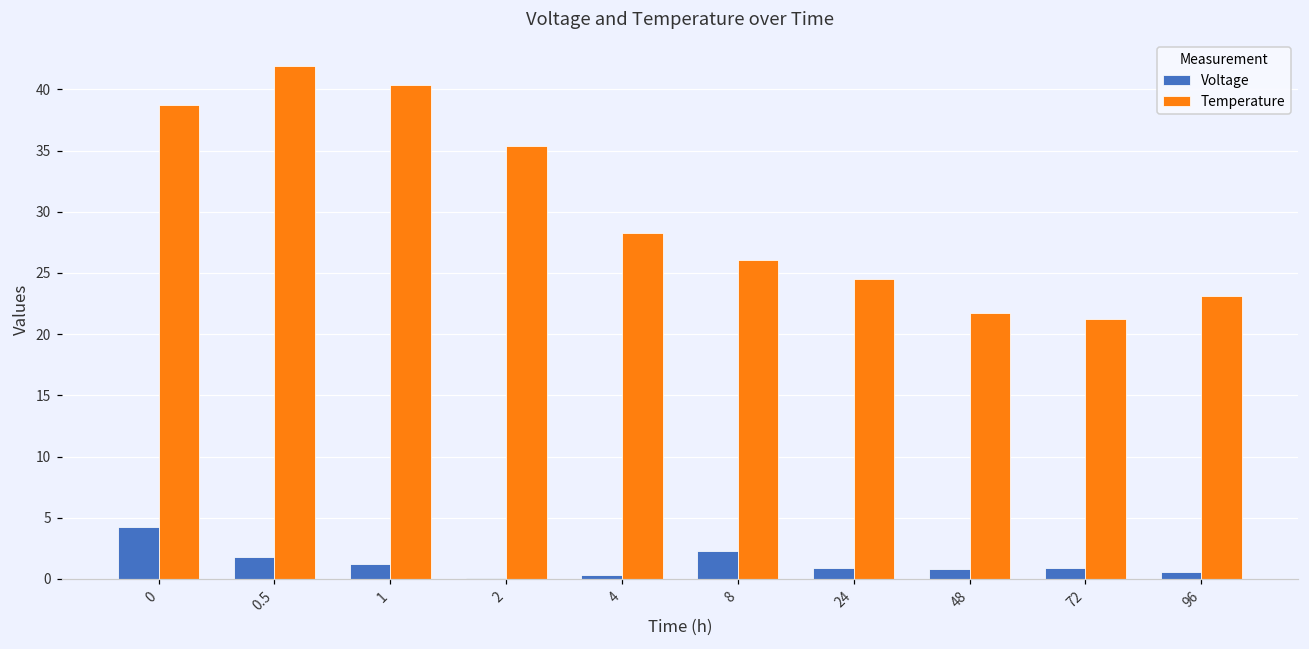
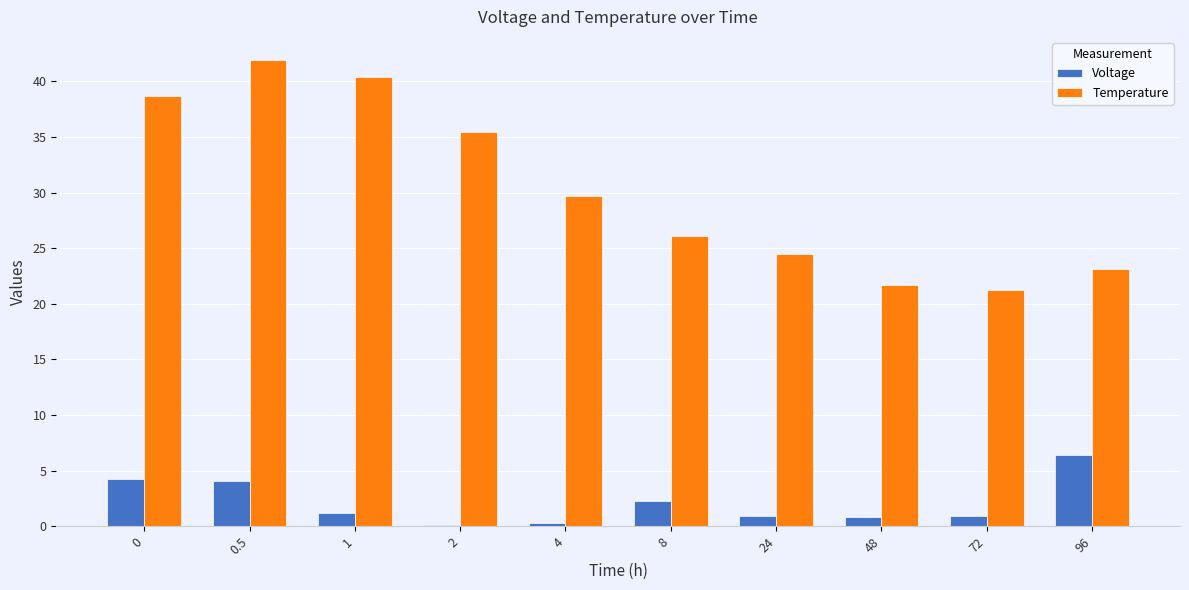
Voltage, 0.5: 1.8 -> 4.1
Temperature, 4: 28.3 -> 29.7
Voltage, 96: 0.6 -> 6.4
